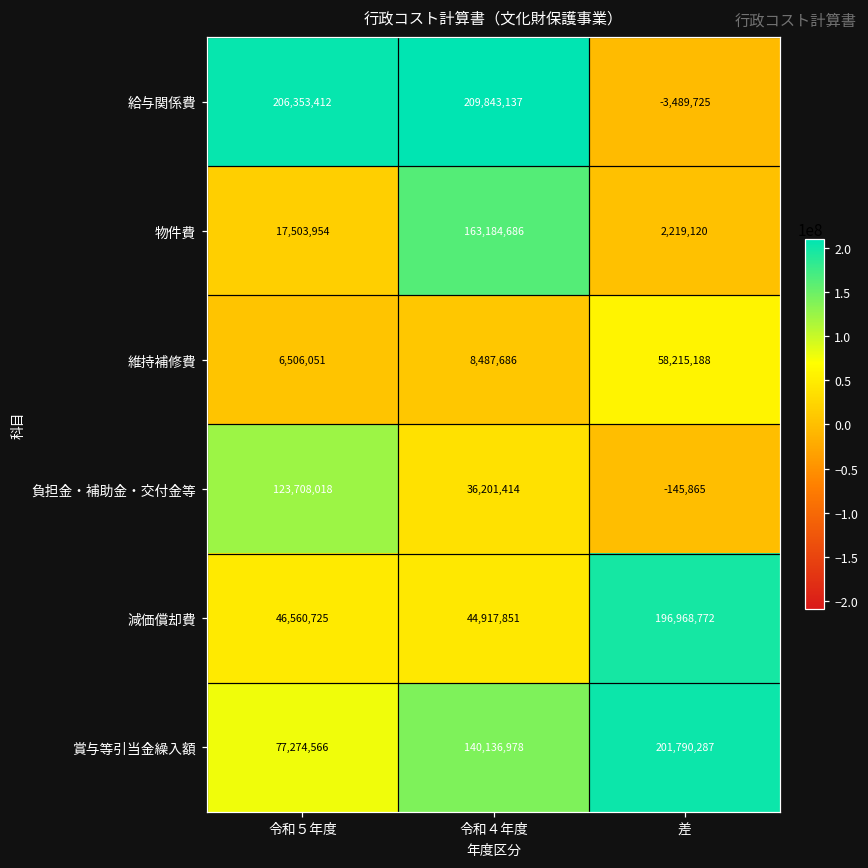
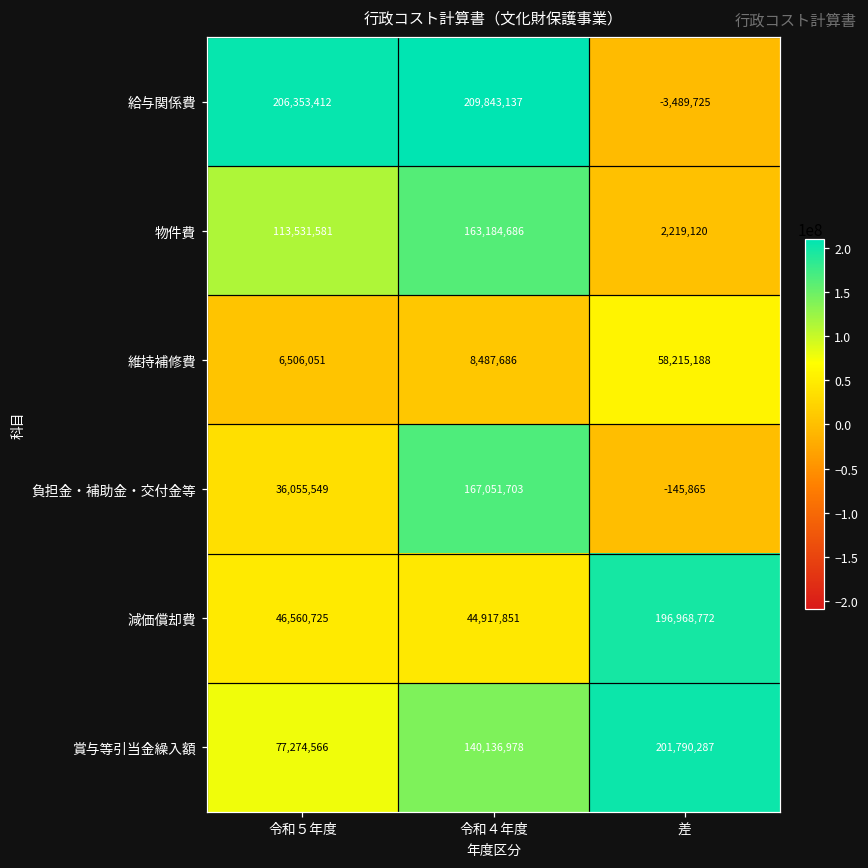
物件費, 令和５年度: 17,503,954 -> 113,531,581
負担金・補助金・交付金等, 令和５年度: 123,708,018 -> 36,055,549
負担金・補助金・交付金等, 令和４年度: 36,201,414 -> 167,051,703
